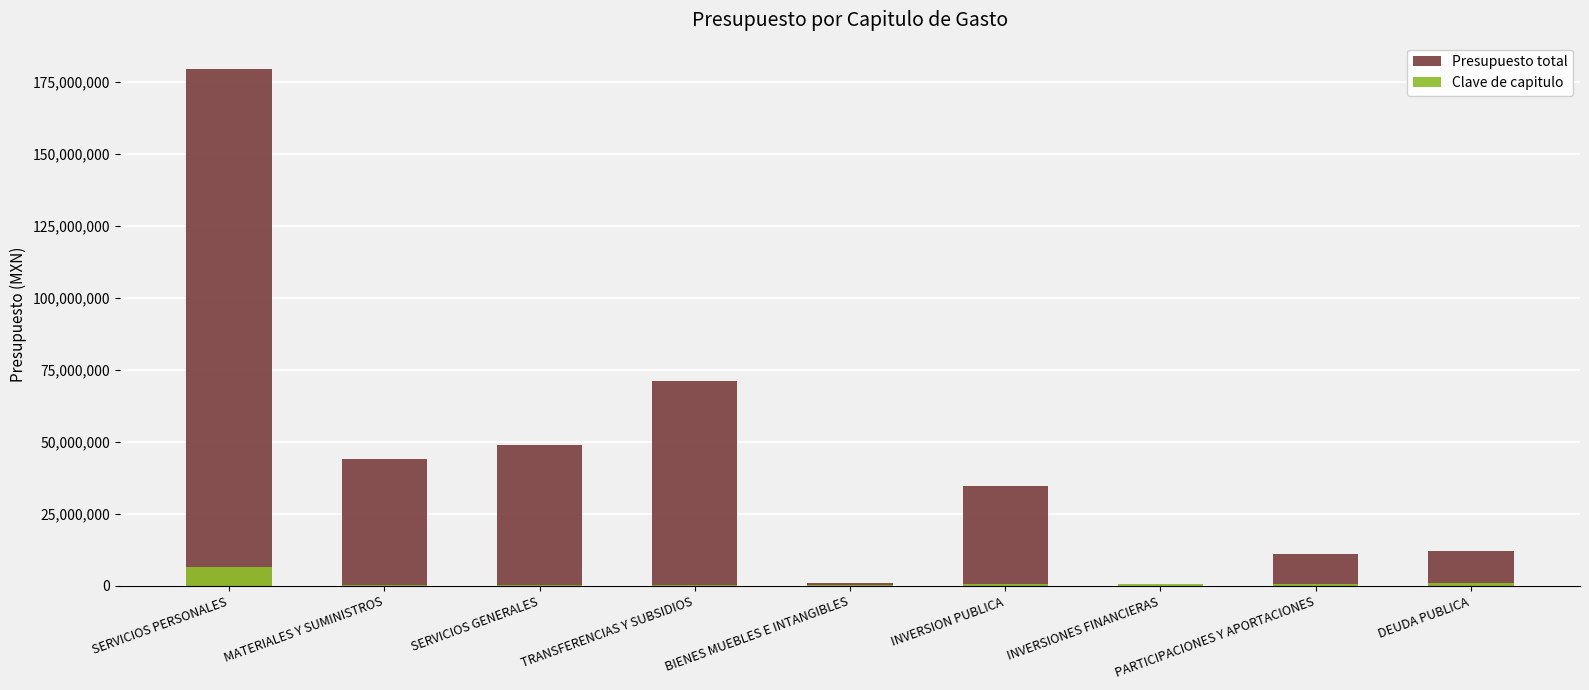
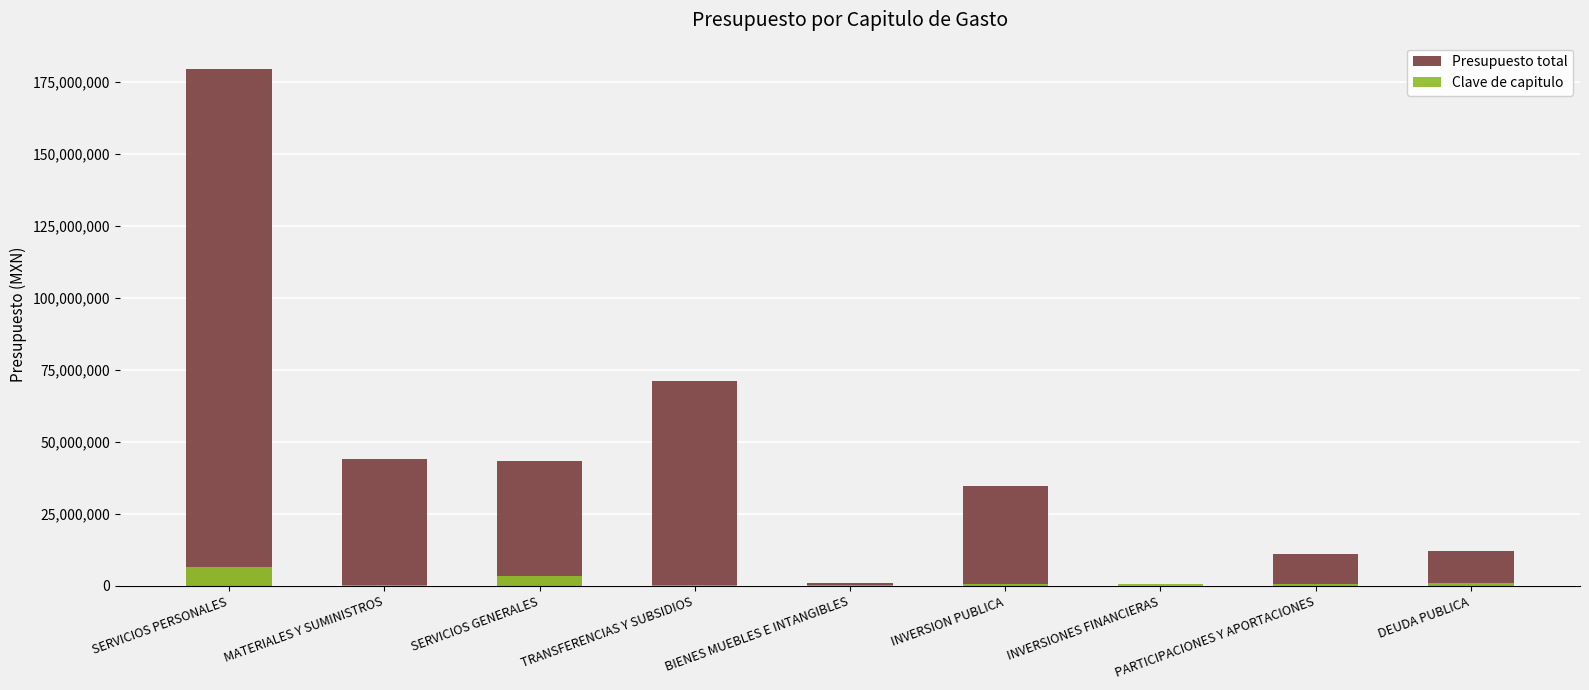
Presupuesto total, SERVICIOS GENERALES: 49,000,000 -> 43,000,000
Clave de capitulo, SERVICIOS GENERALES: 0 -> 4,000,000
